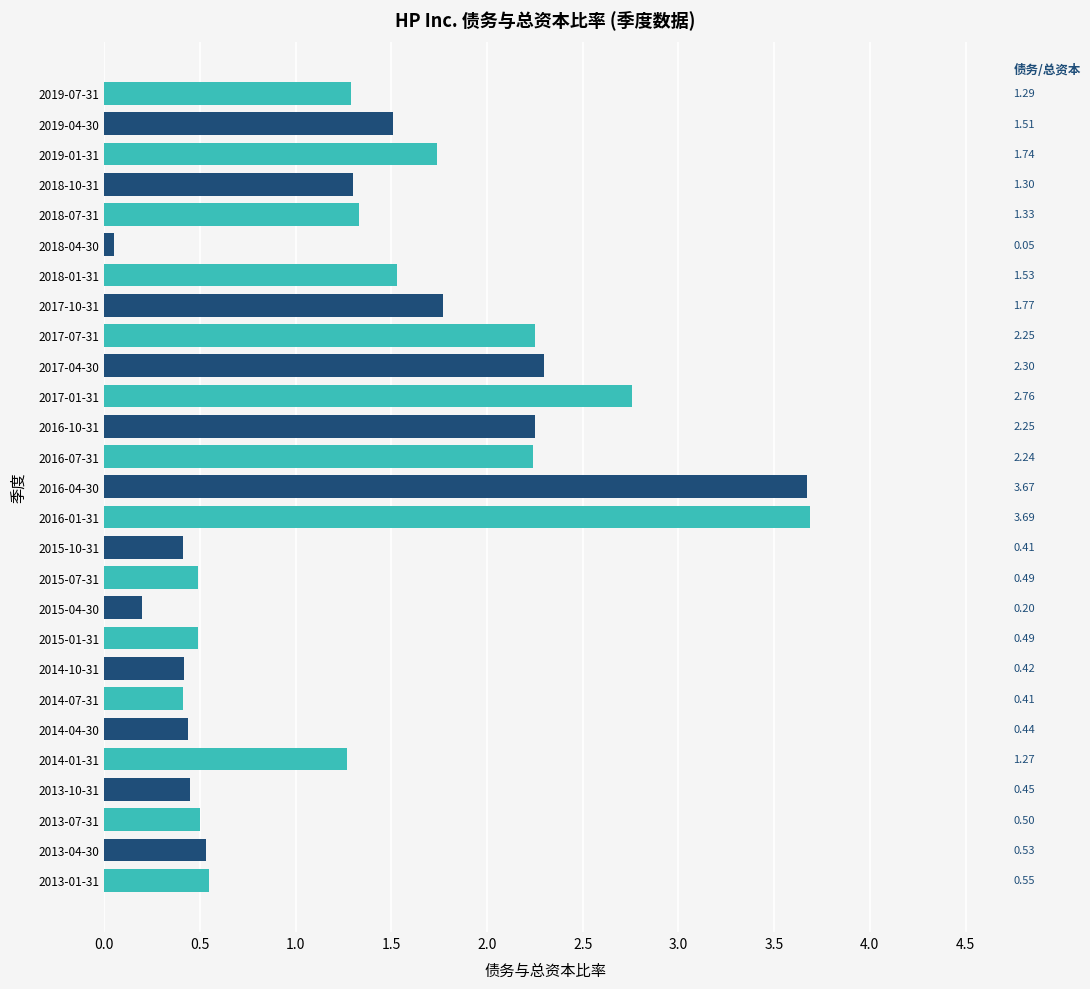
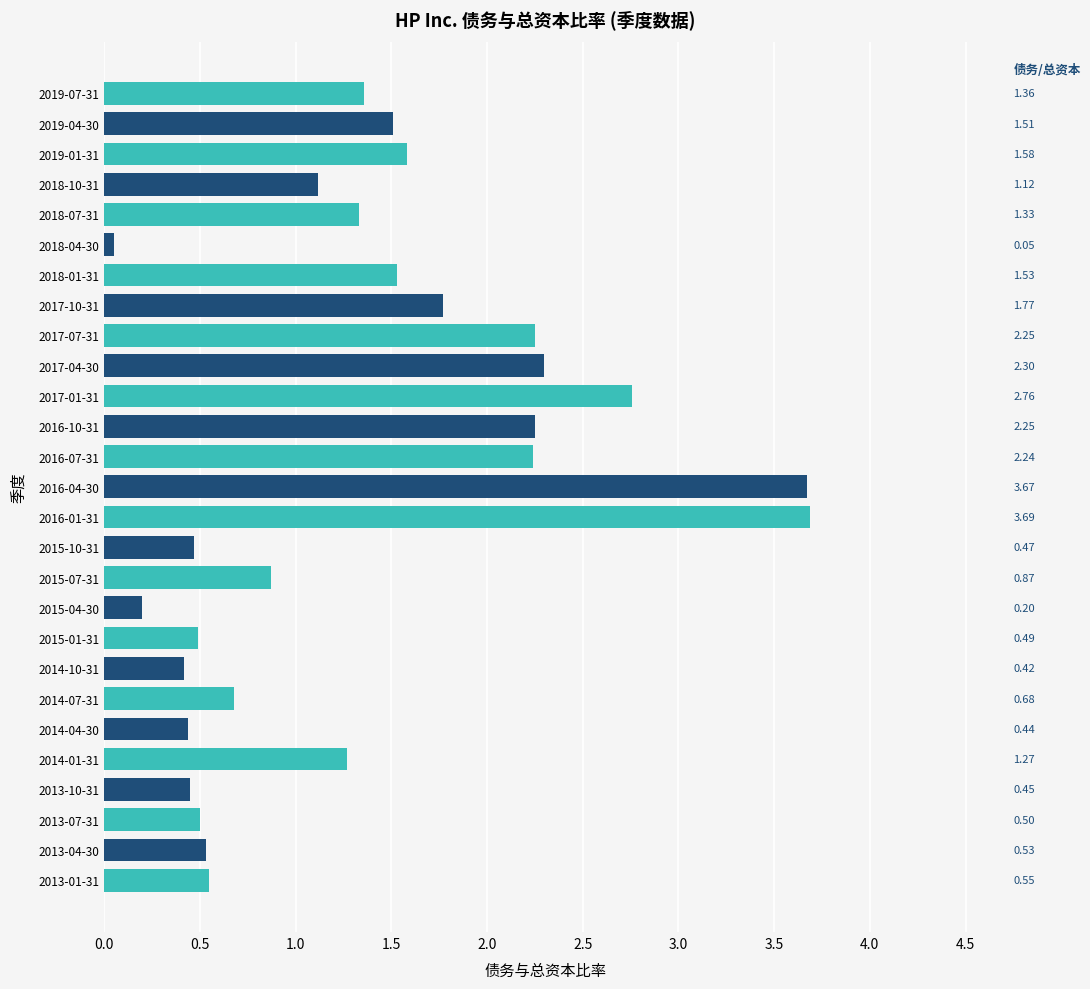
2019-07-31: 1.29 -> 1.36
2019-01-31: 1.74 -> 1.58
2018-10-31: 1.30 -> 1.12
2015-10-31: 0.41 -> 0.47
2015-07-31: 0.49 -> 0.87
2014-07-31: 0.41 -> 0.68
